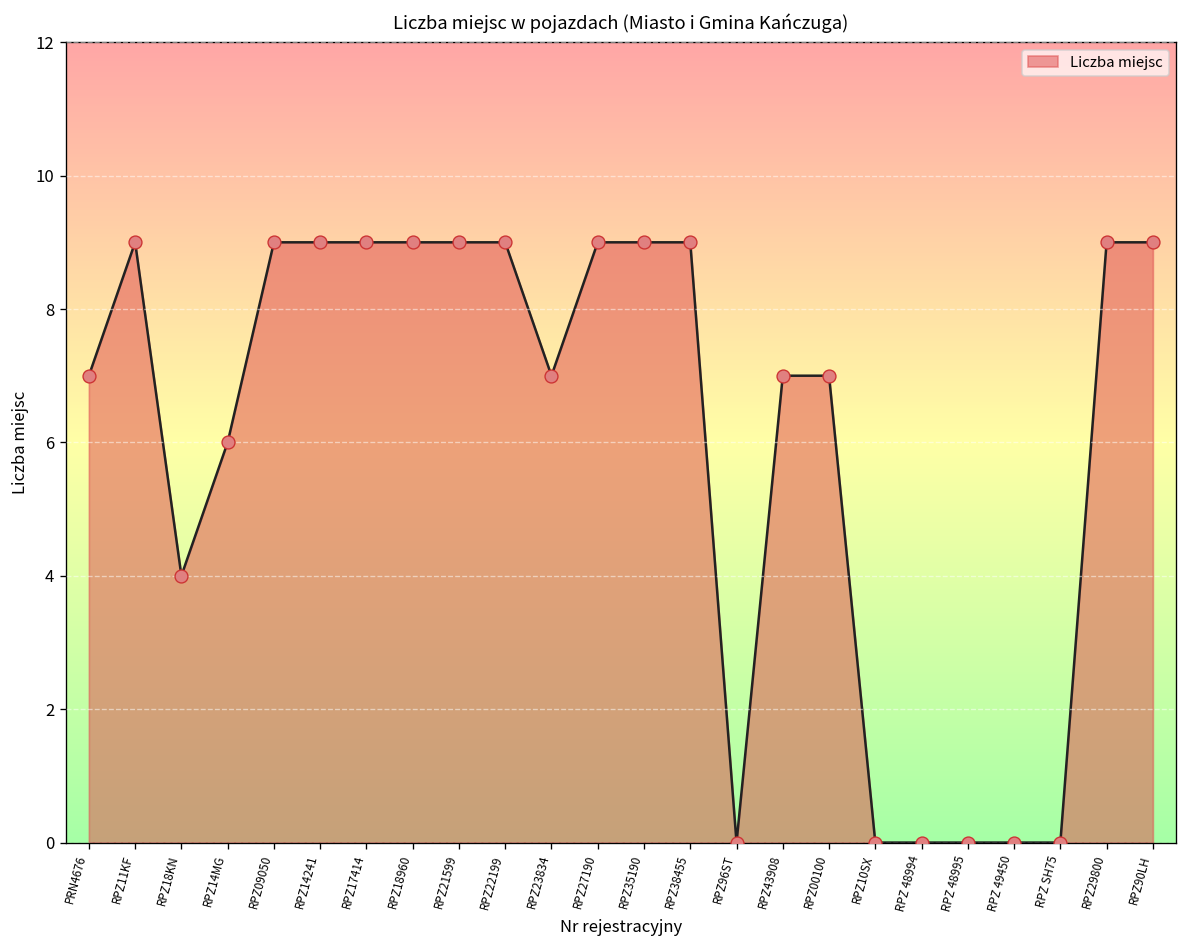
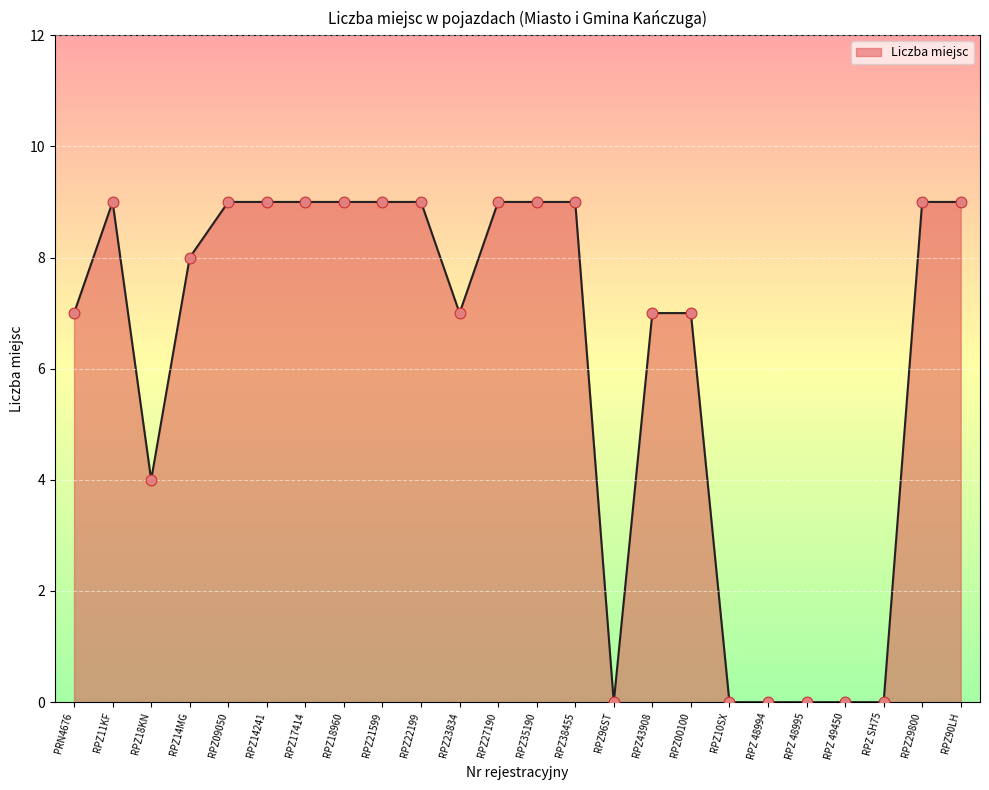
RPZ14MG: 6 -> 8
